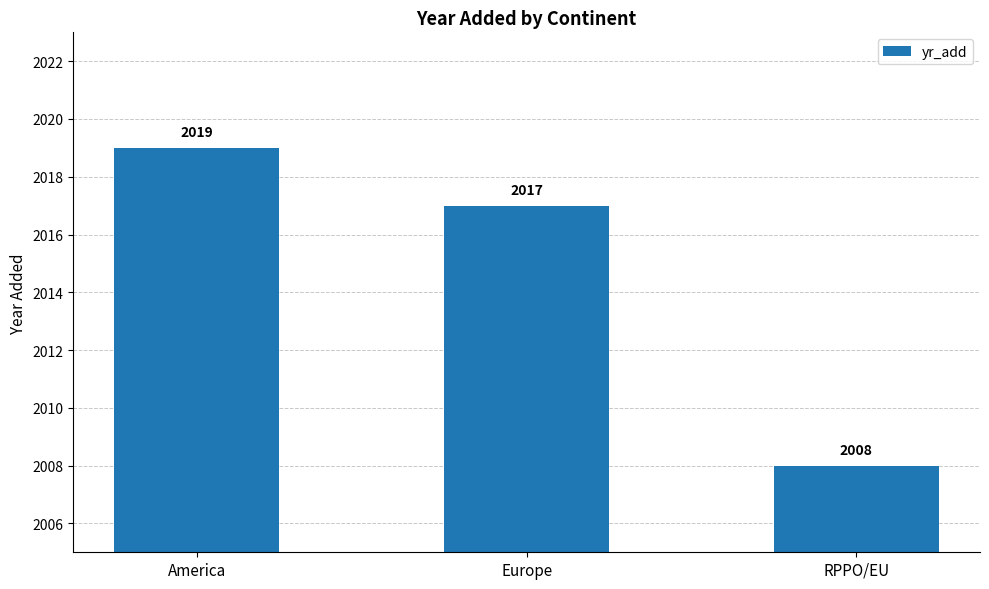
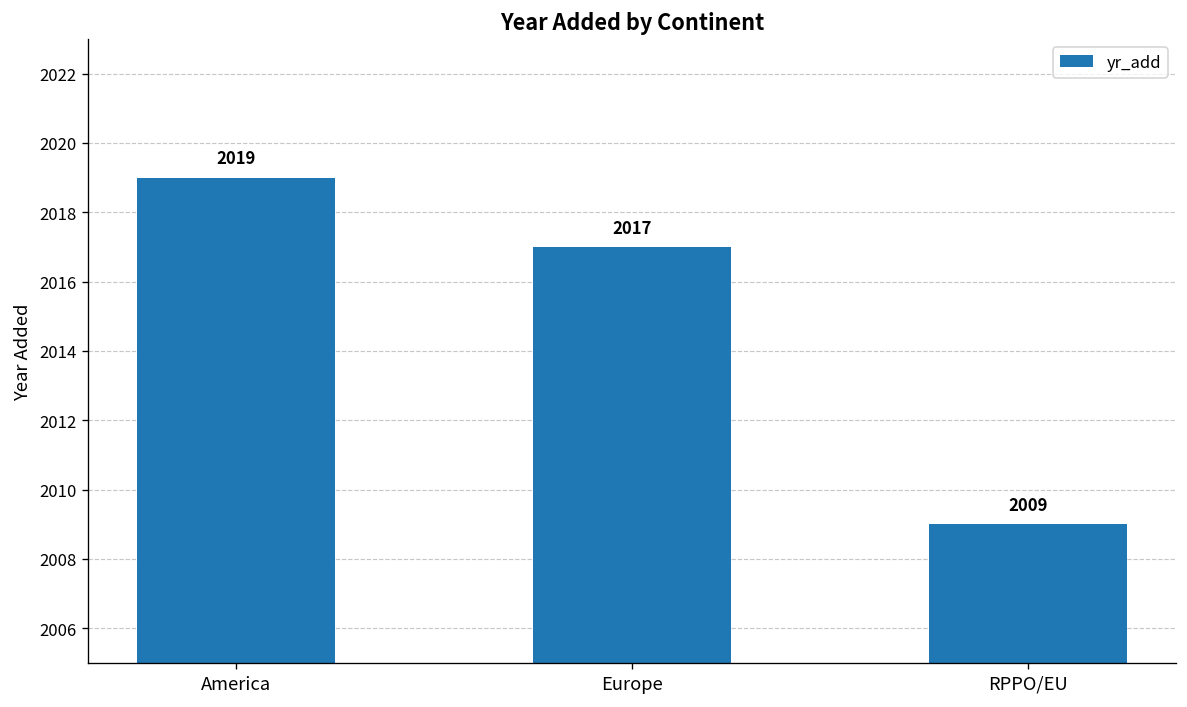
RPPO/EU: 2008 -> 2009
